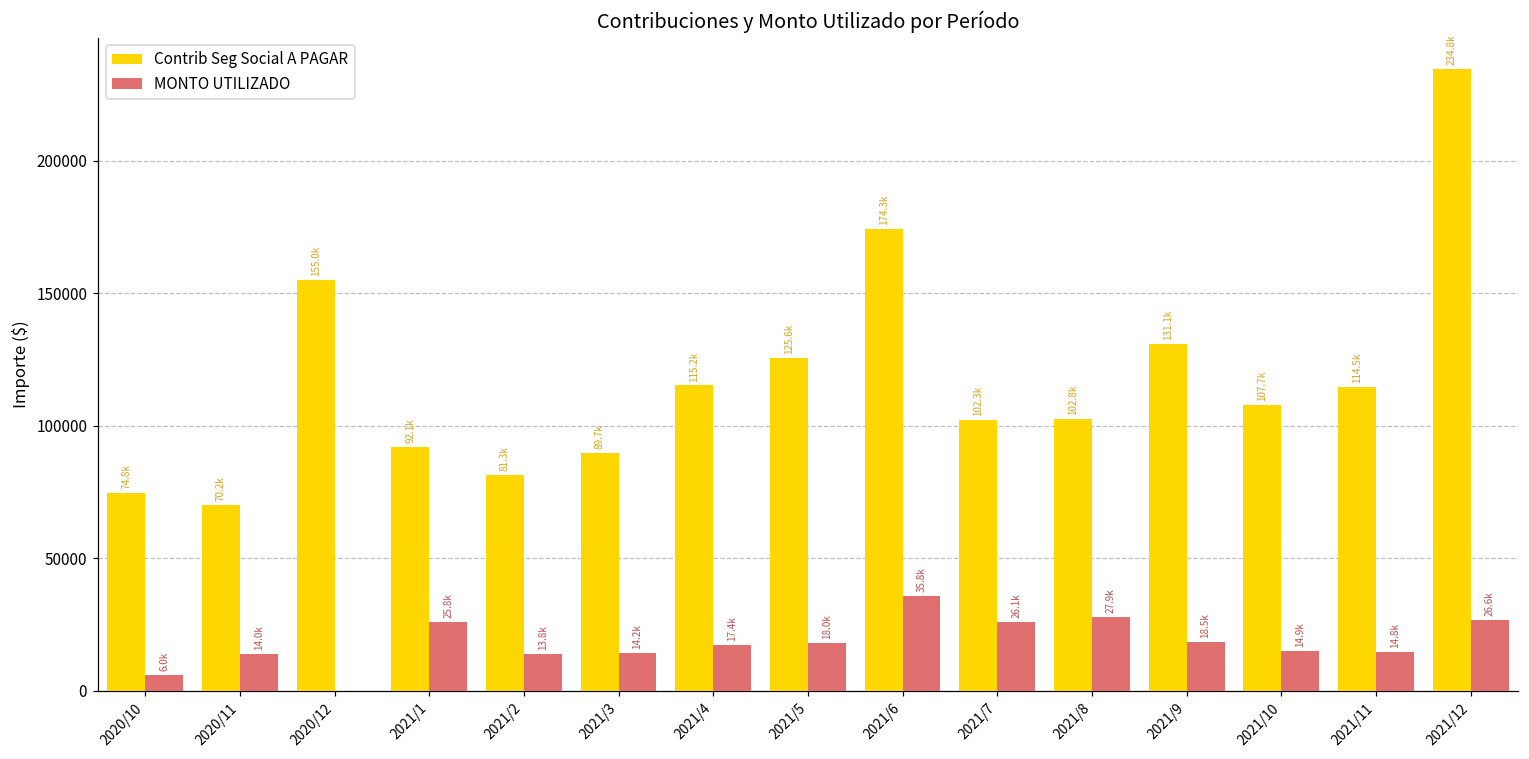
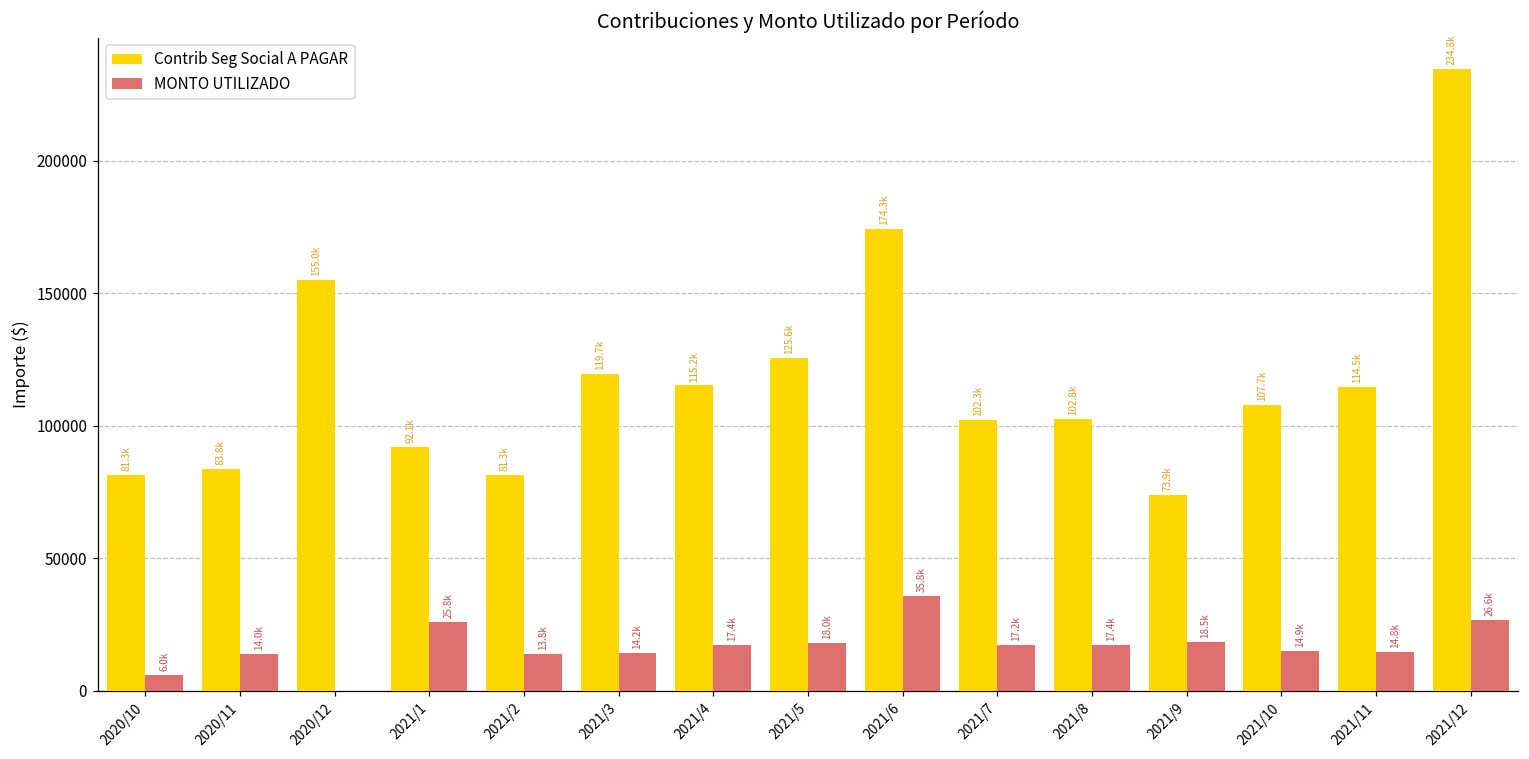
Contrib Seg Social A PAGAR, 2020/10: 74.8k -> 81.3k
Contrib Seg Social A PAGAR, 2020/11: 70.2k -> 83.8k
Contrib Seg Social A PAGAR, 2021/3: 89.7k -> 119.7k
MONTO UTILIZADO, 2021/7: 26.1k -> 17.2k
MONTO UTILIZADO, 2021/8: 27.9k -> 17.4k
Contrib Seg Social A PAGAR, 2021/9: 131.1k -> 73.9k
